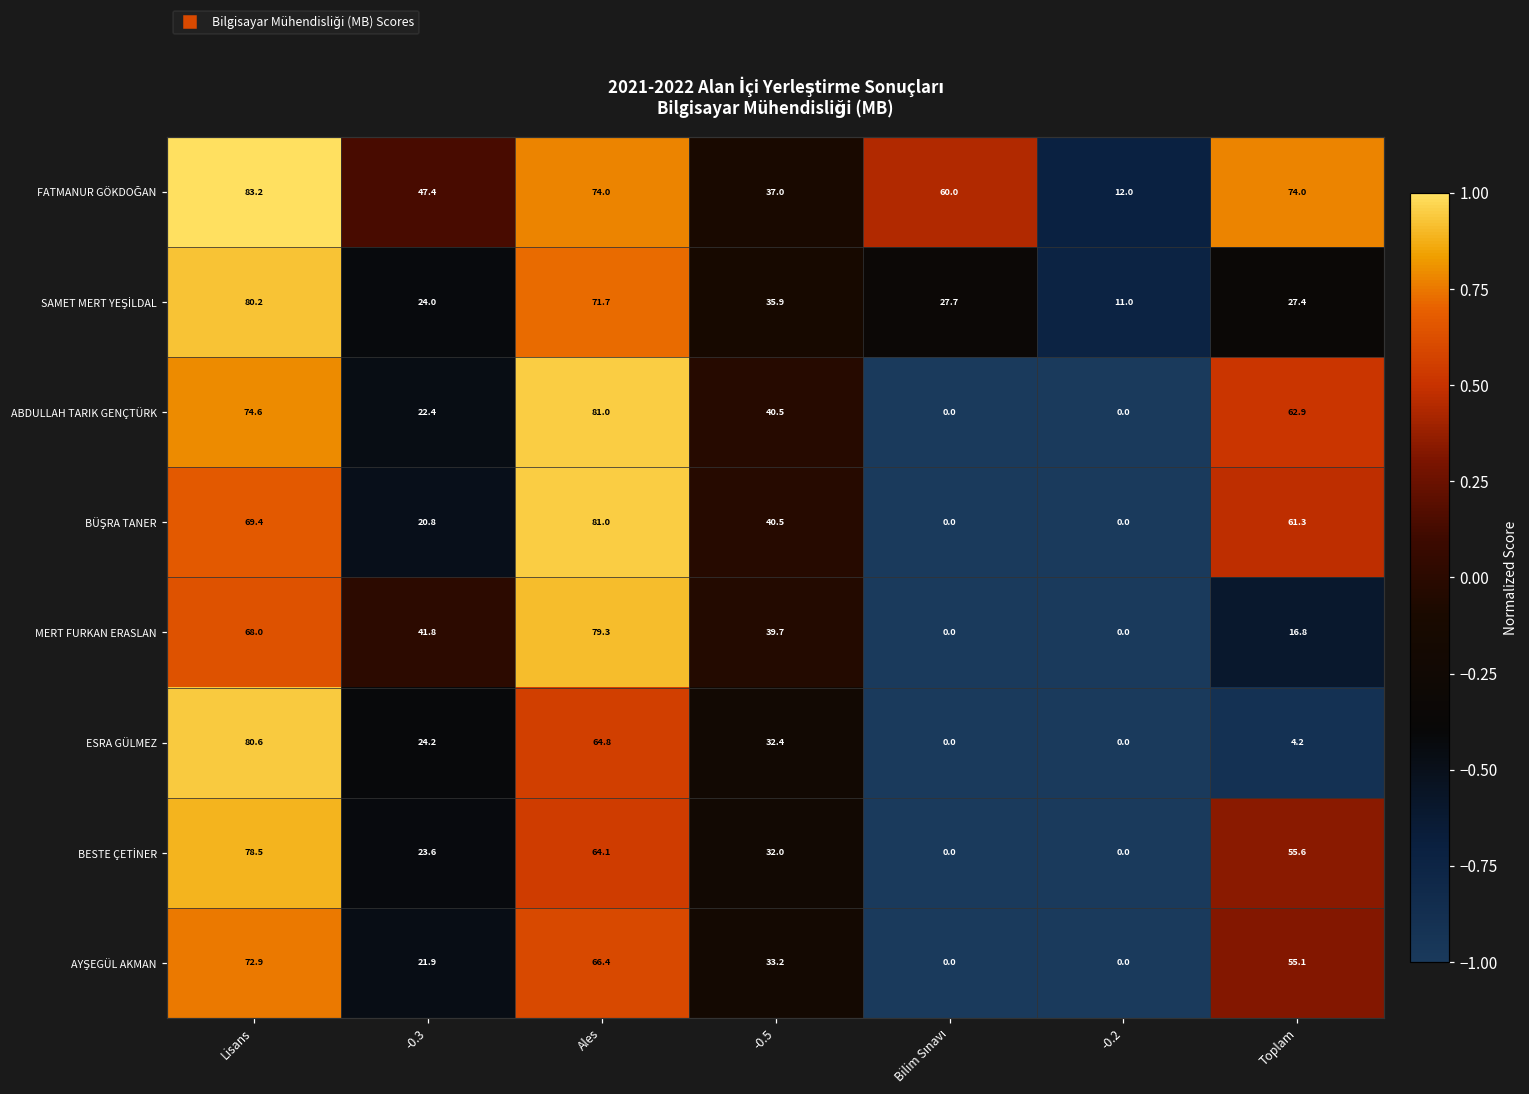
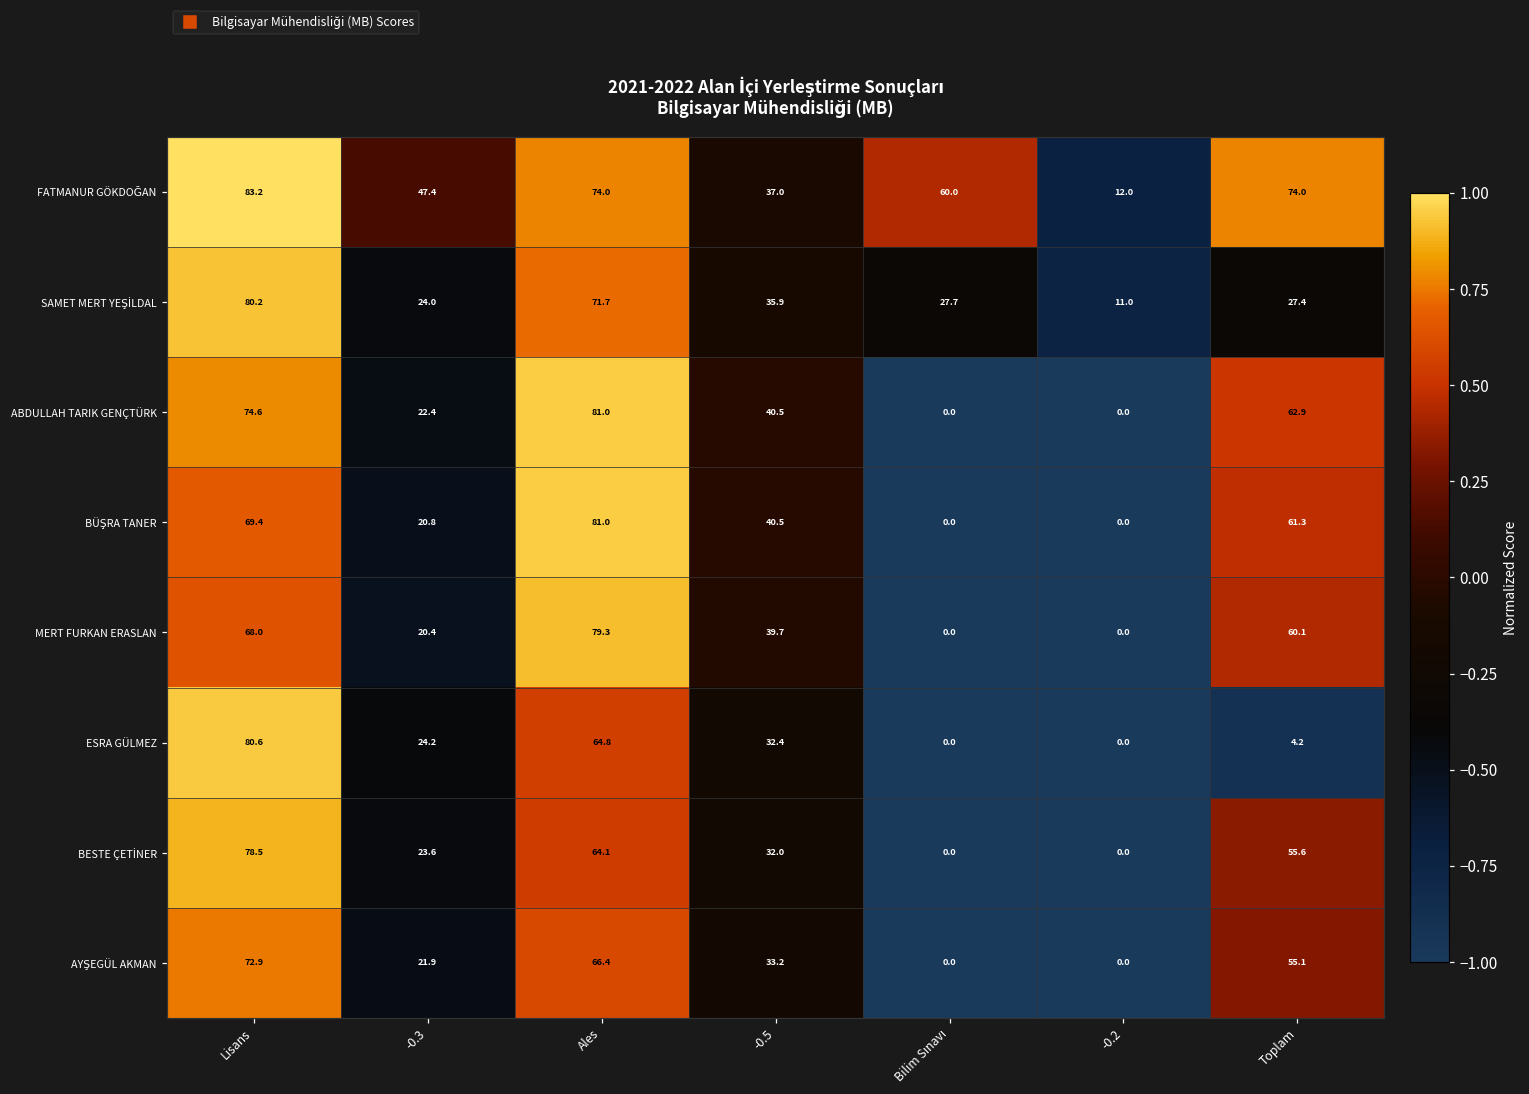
MERT FURKAN ERASLAN, -0.3: 41.8 -> 20.4
MERT FURKAN ERASLAN, Toplam: 16.8 -> 60.1
